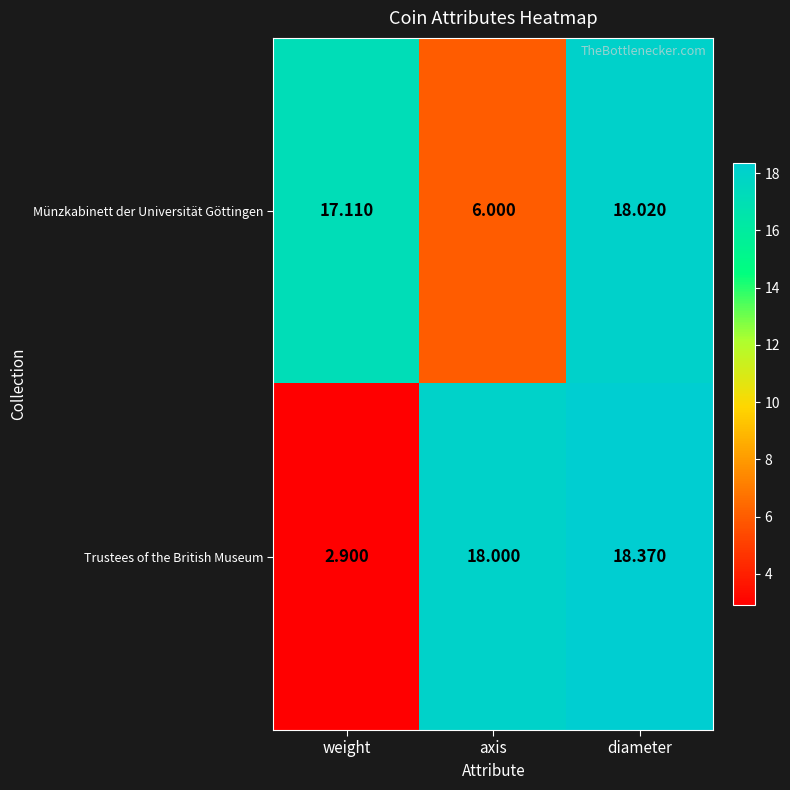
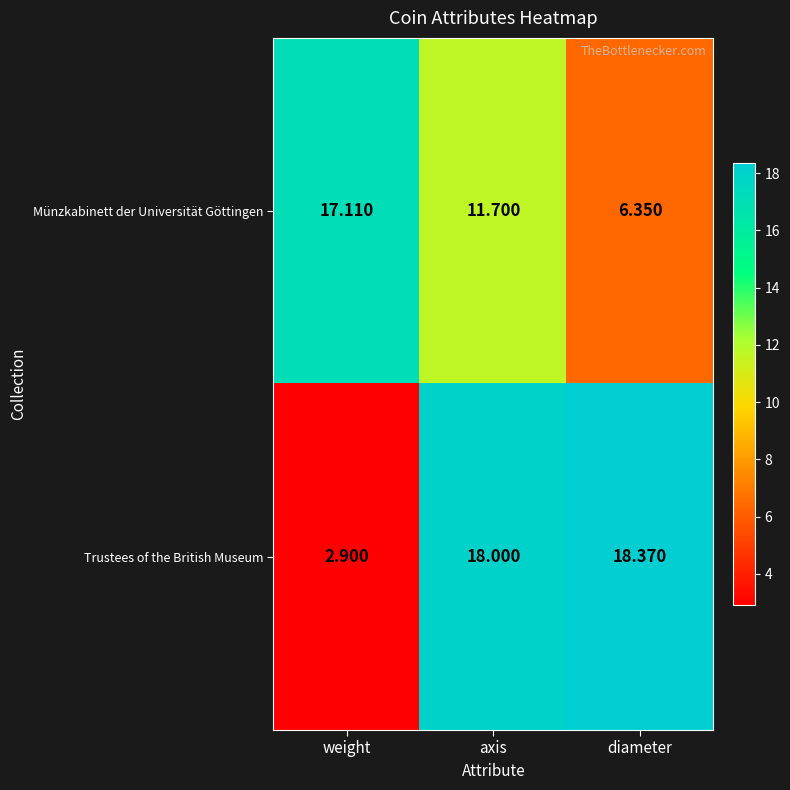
Münzkabinett der Universität Göttingen, axis: 6.000 -> 11.700
Münzkabinett der Universität Göttingen, diameter: 18.020 -> 6.350
